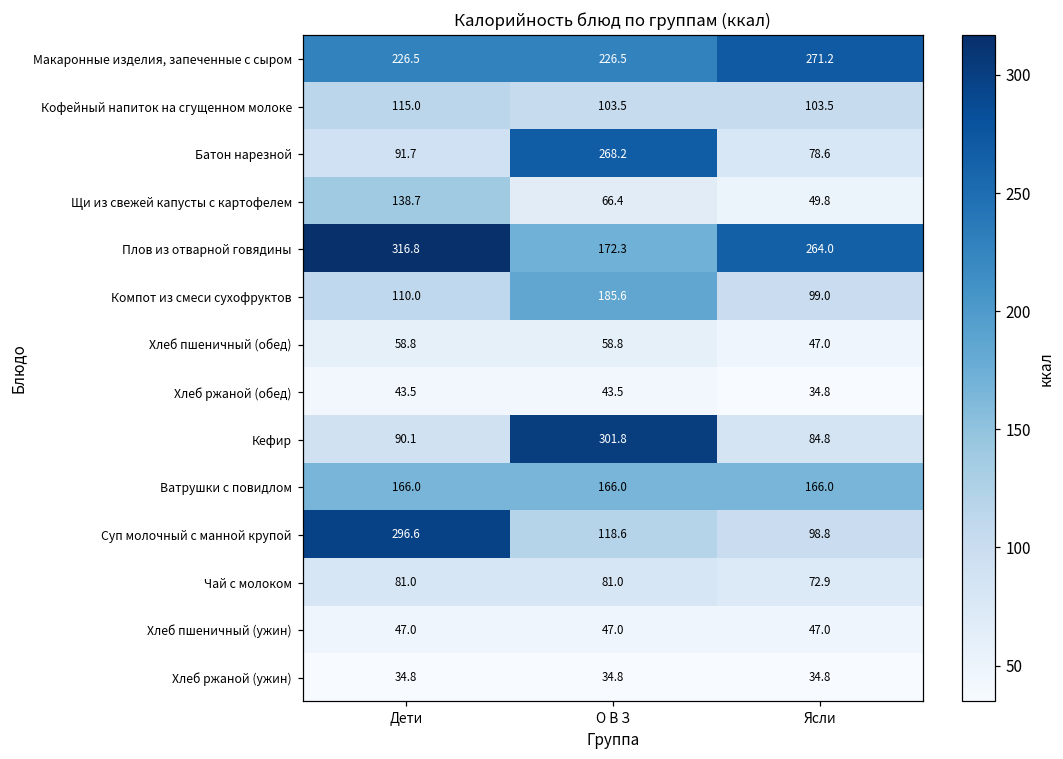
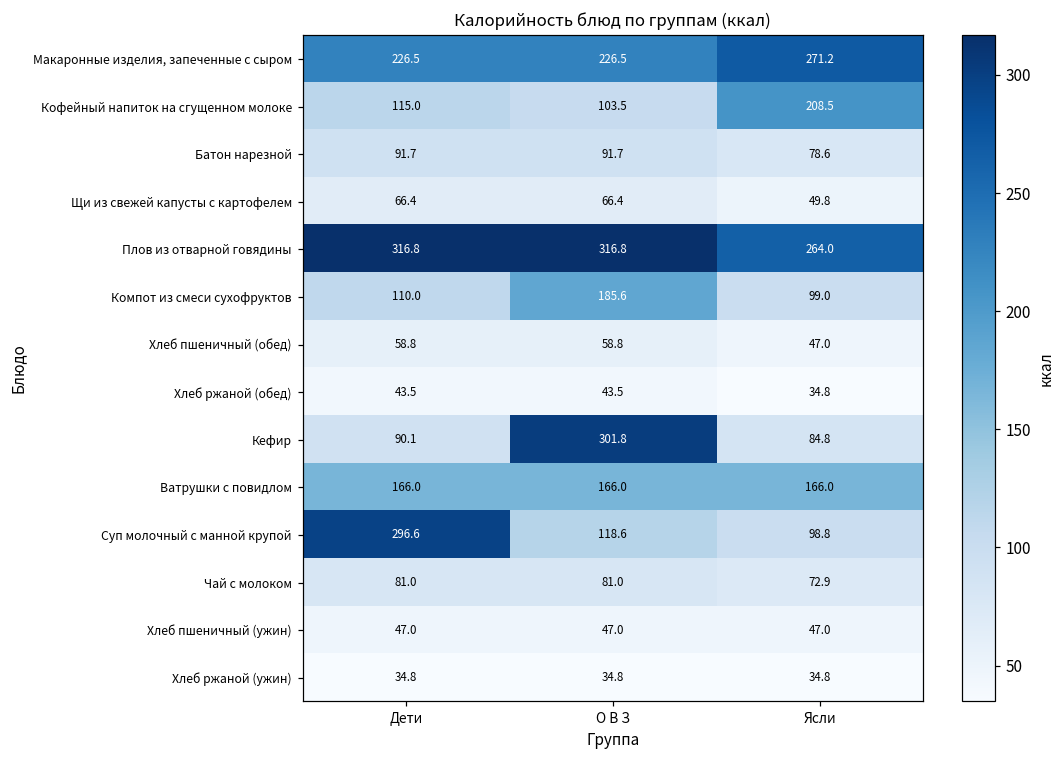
Кофейный напиток на сгущенном молоке, Ясли: 103.5 -> 208.5
Батон нарезной, О В З: 268.2 -> 91.7
Щи из свежей капусты с картофелем, Дети: 138.7 -> 66.4
Плов из отварной говядины, О В З: 172.3 -> 316.8
